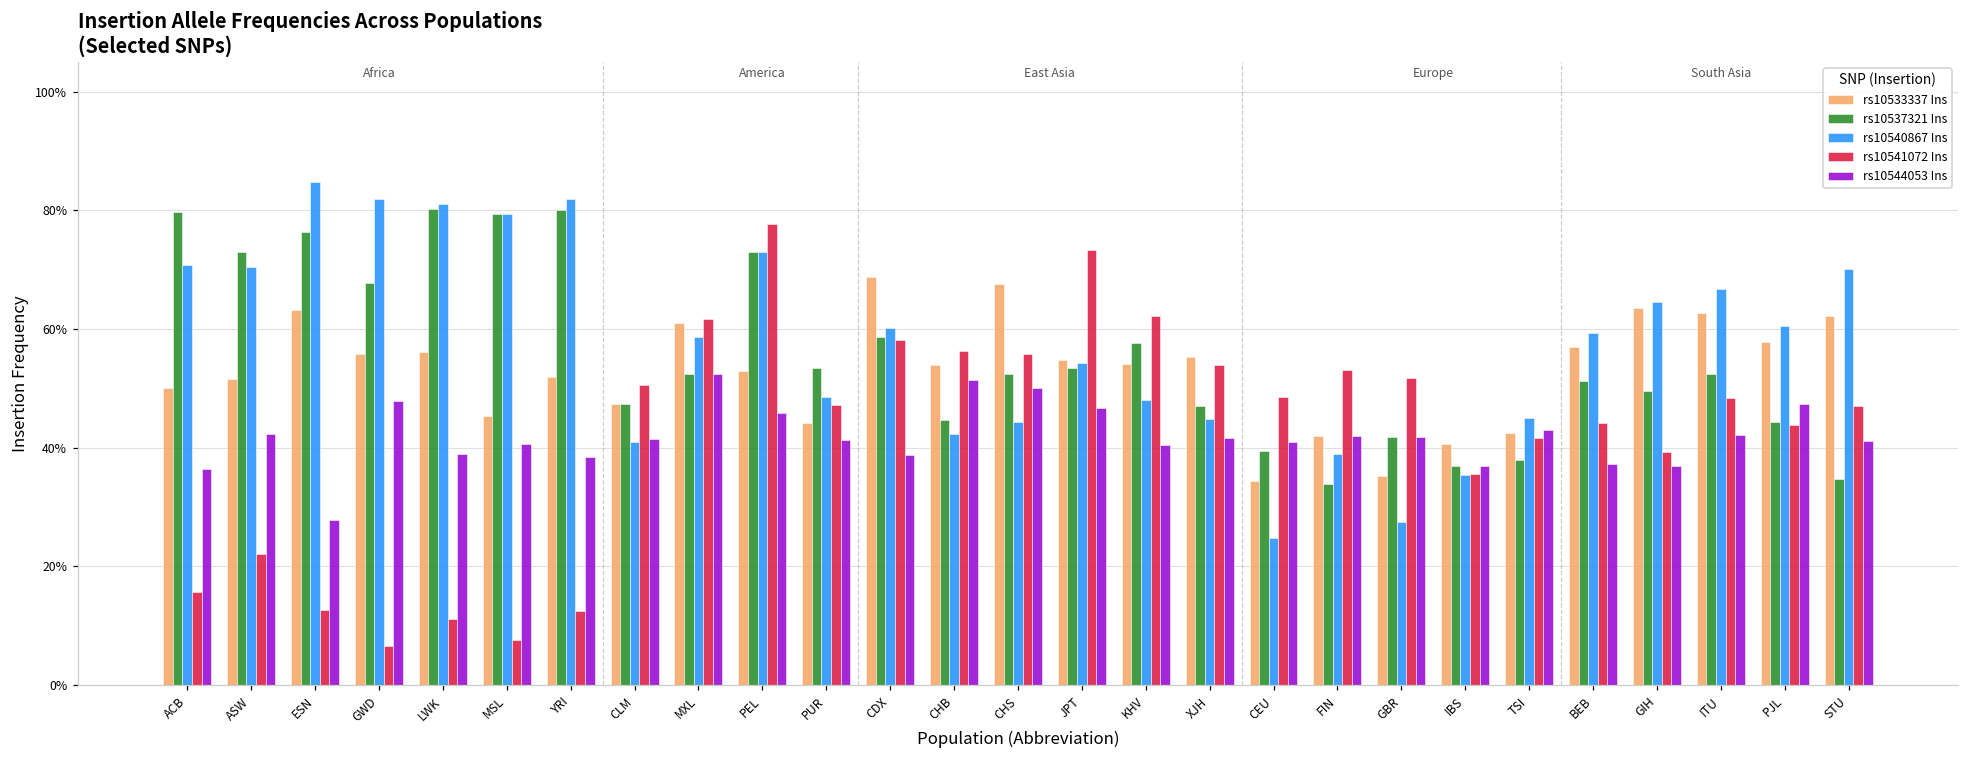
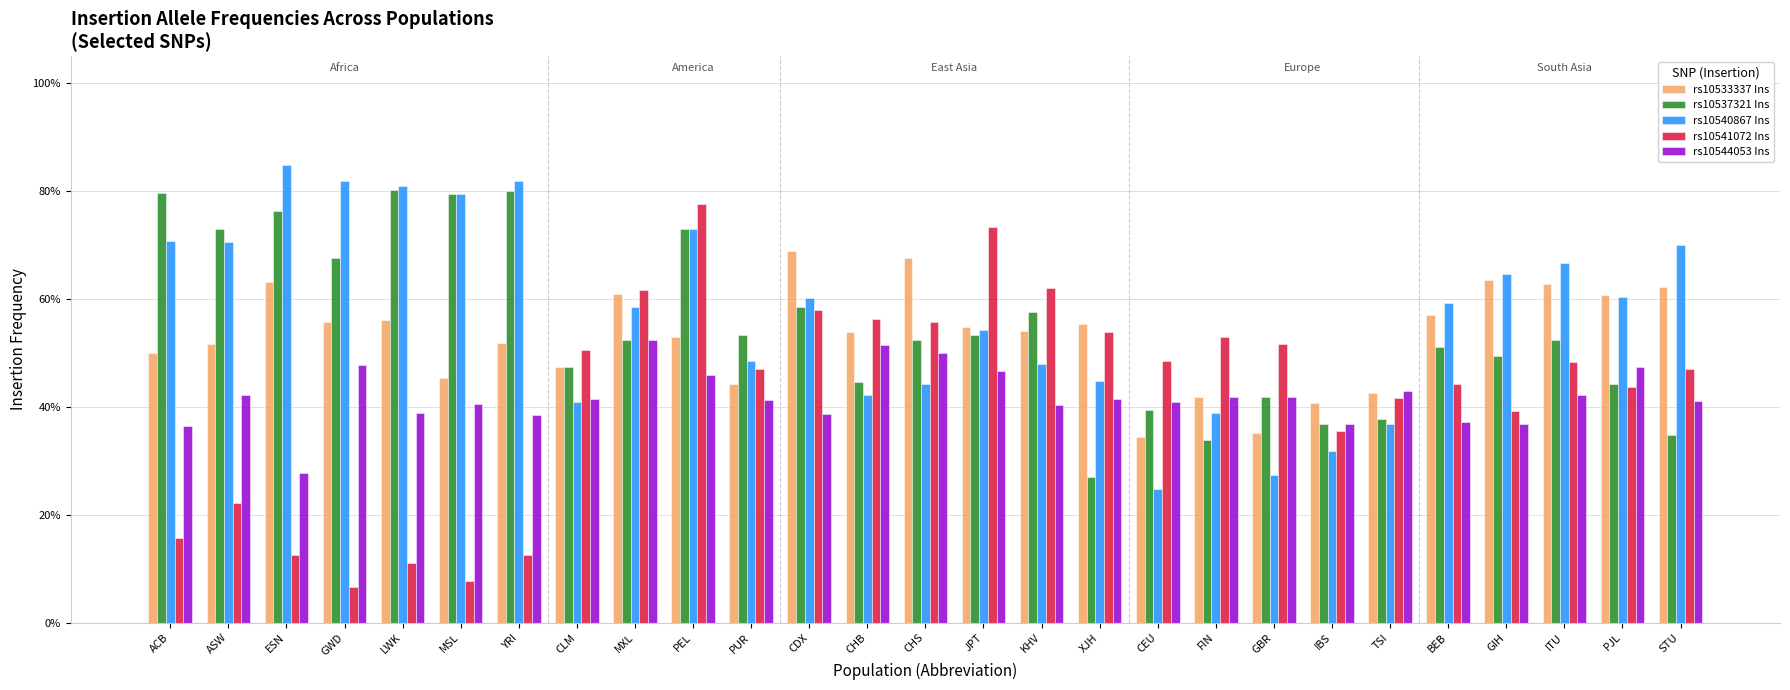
rs10537321 Ins, XJH: 47% -> 27%
rs10540867 Ins, IBS: 35% -> 32%
rs10540867 Ins, TSI: 45% -> 37%
rs10533337 Ins, PJL: 58% -> 61%
